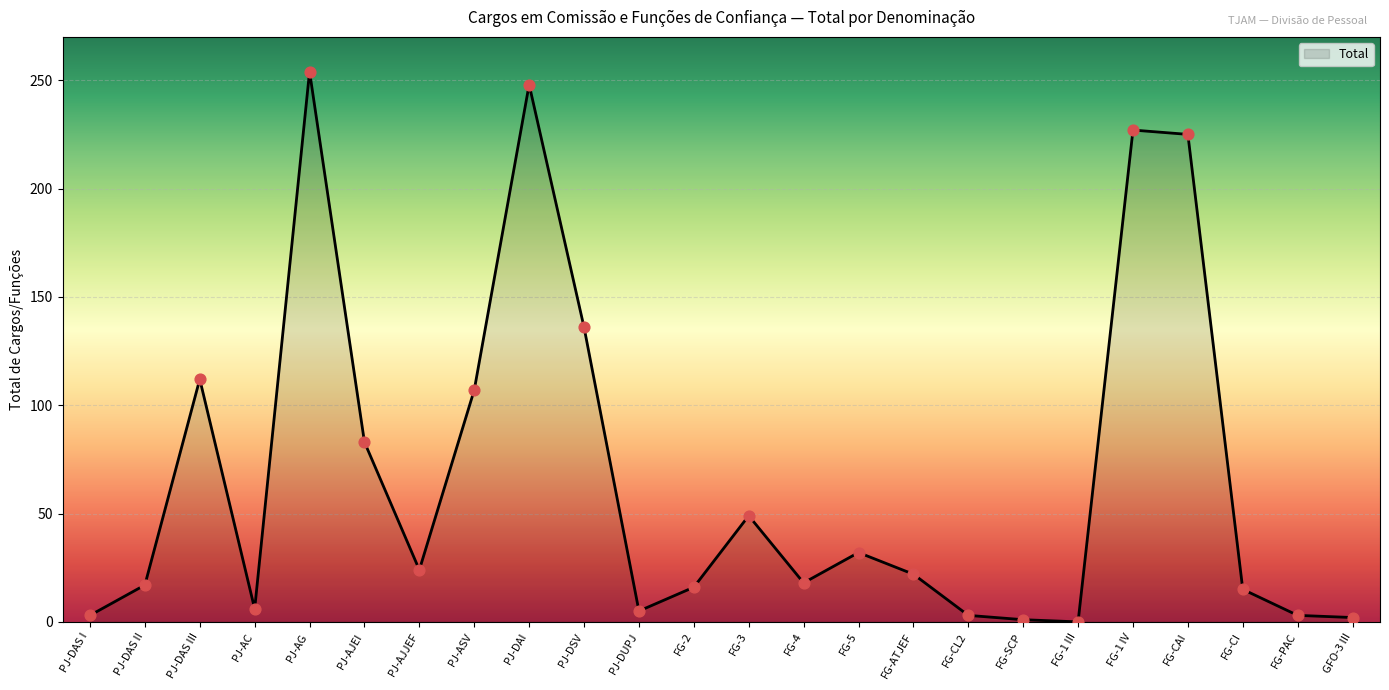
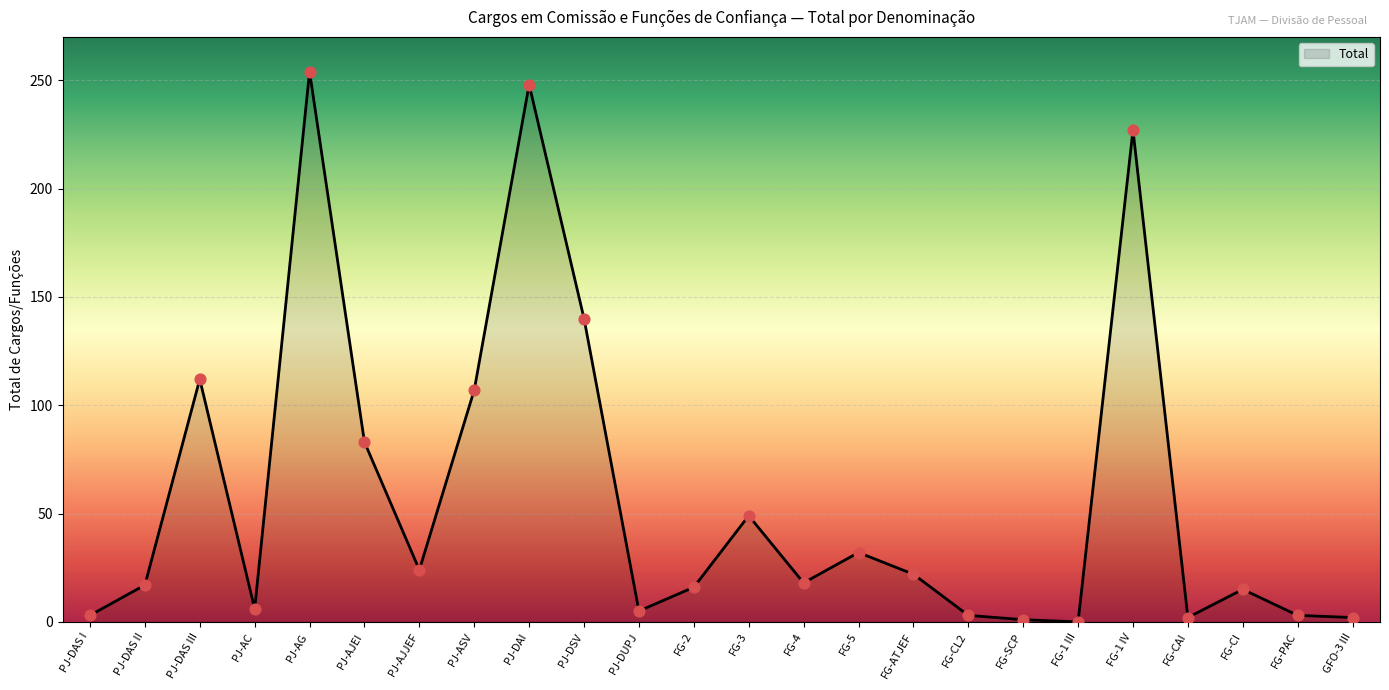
PJ-DSV: 136 -> 140
FG-CAI: 225 -> 2
